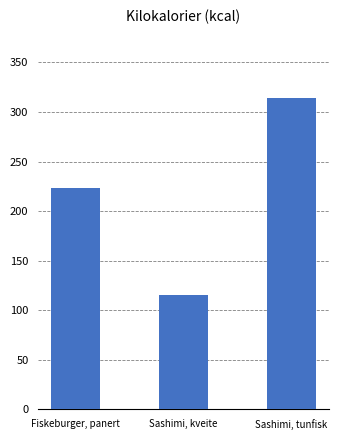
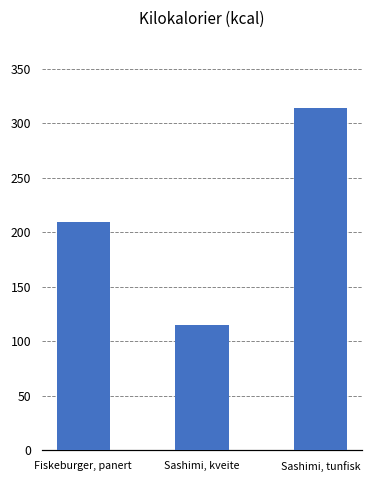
Fiskeburger, panert: 220 -> 210
